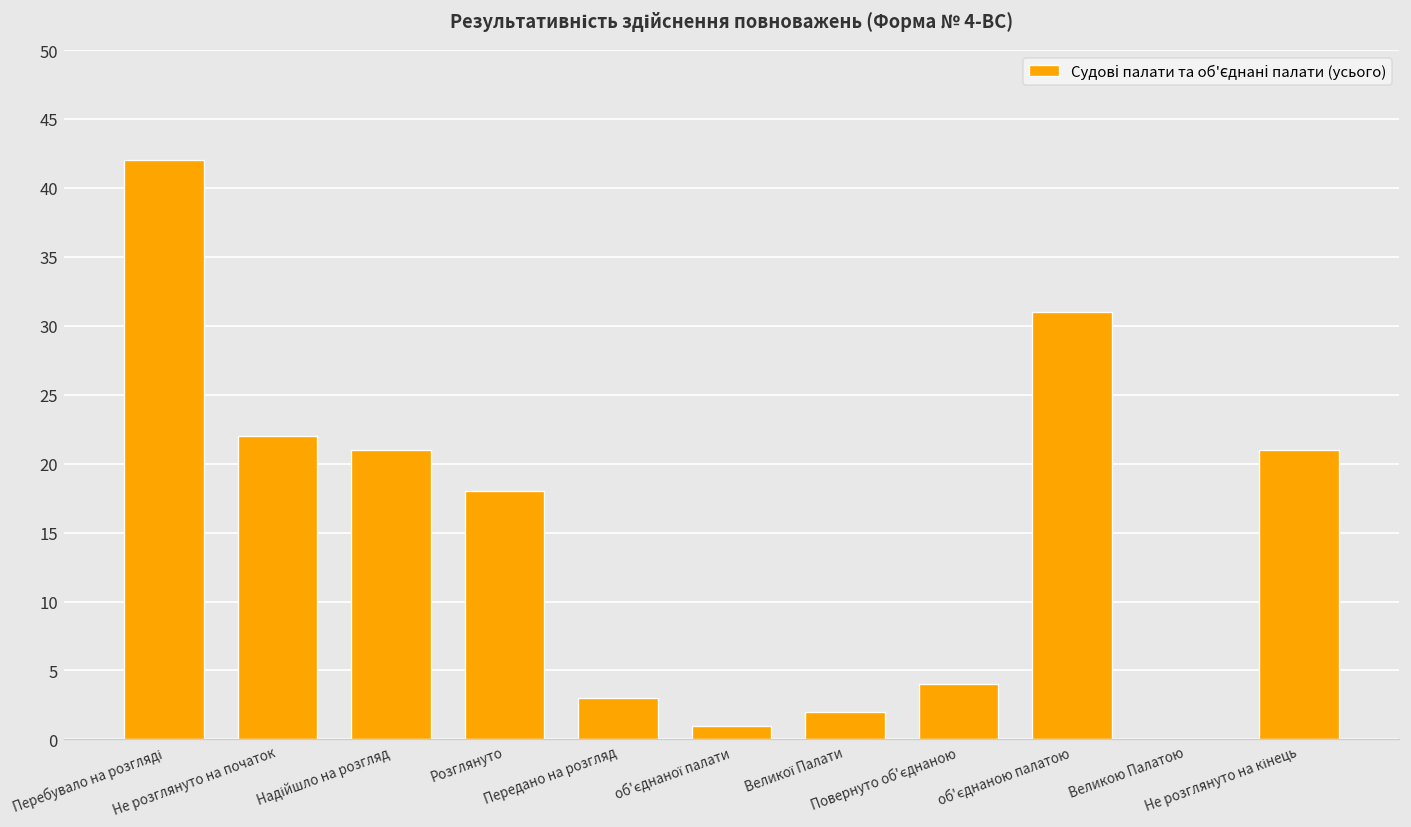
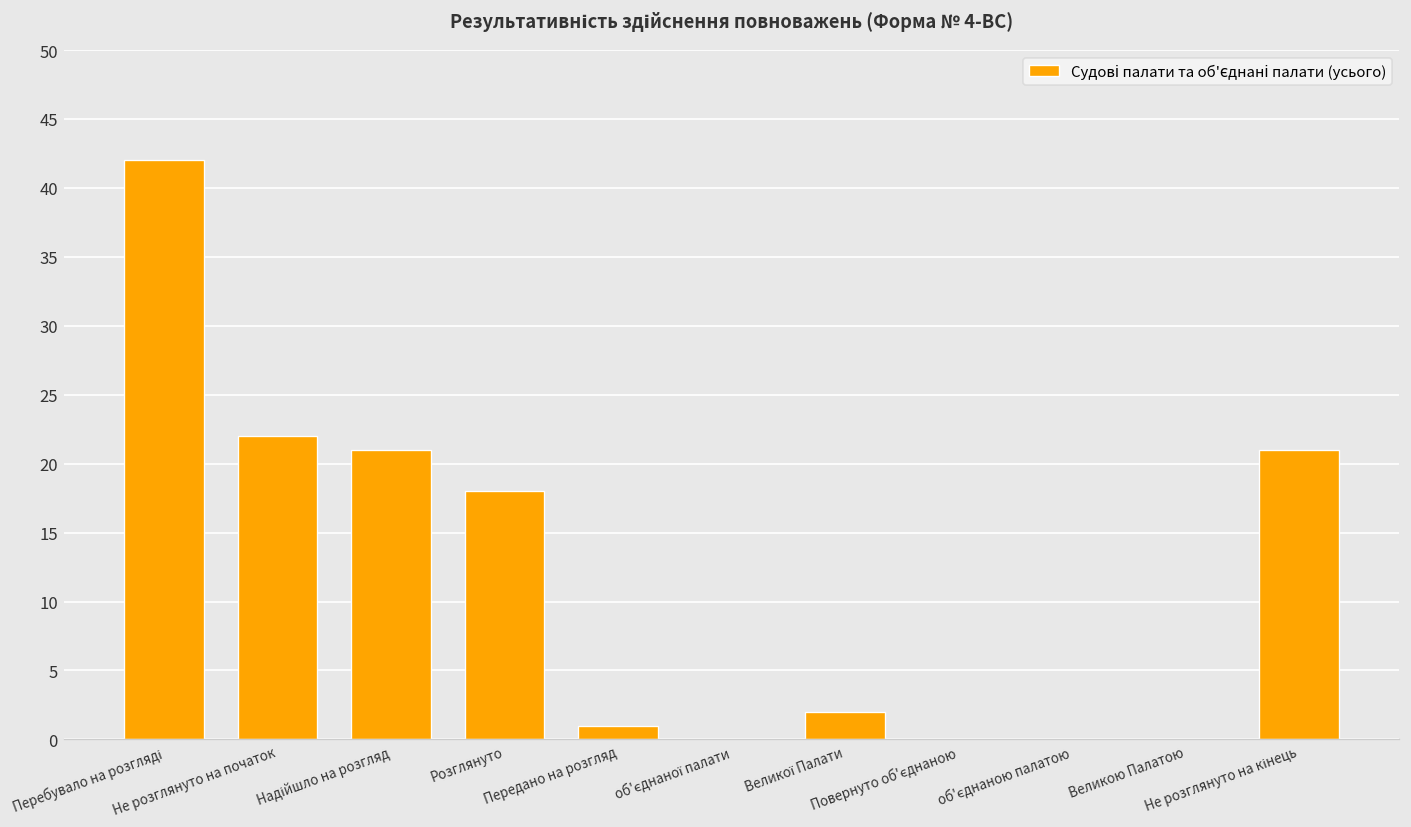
Передано на розгляд: 3 -> 1
об'єднаної палати: 1 -> 0
Повернуто об'єднаною: 4 -> 0
об'єднаною палатою: 31 -> 0
